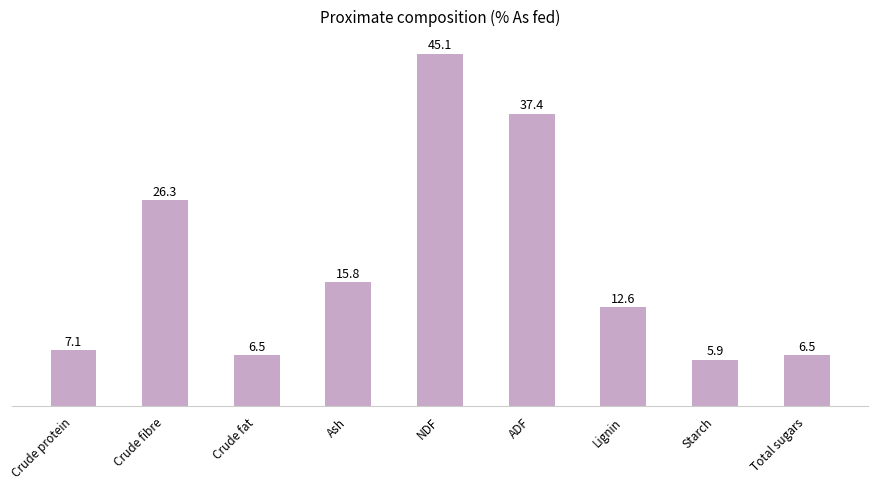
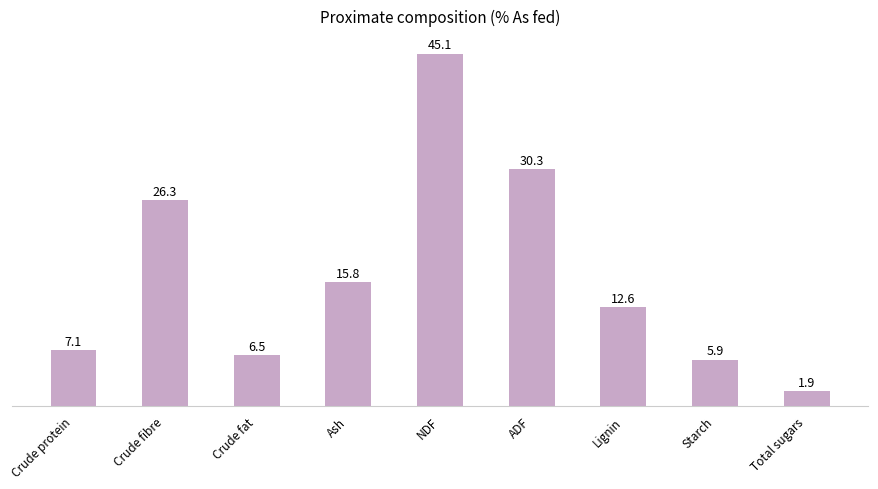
ADF: 37.4 -> 30.3
Total sugars: 6.5 -> 1.9
